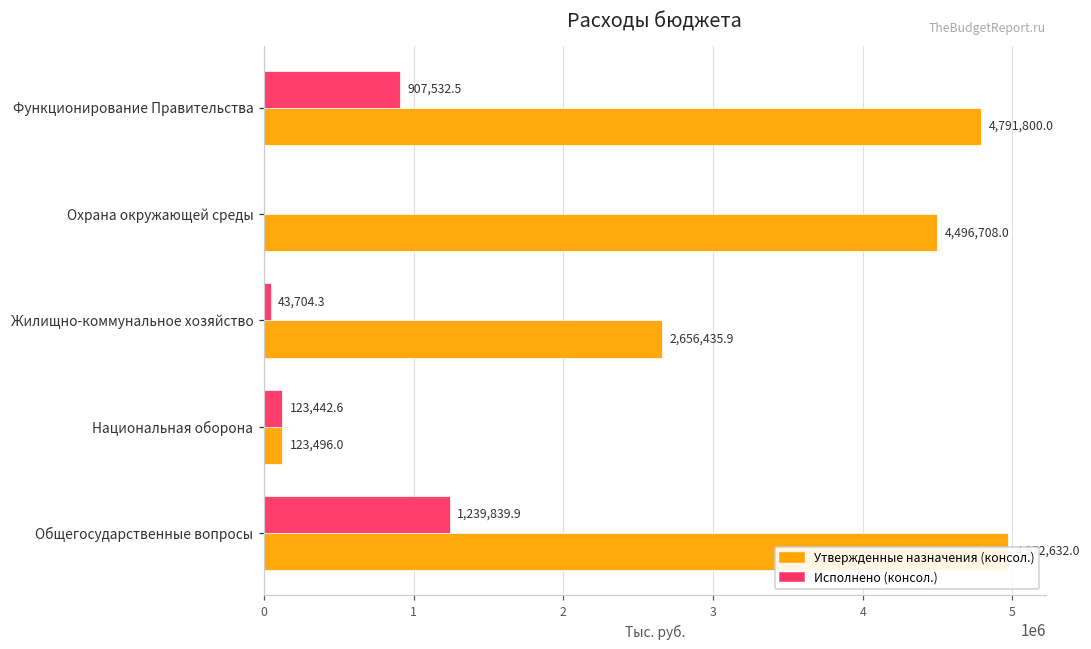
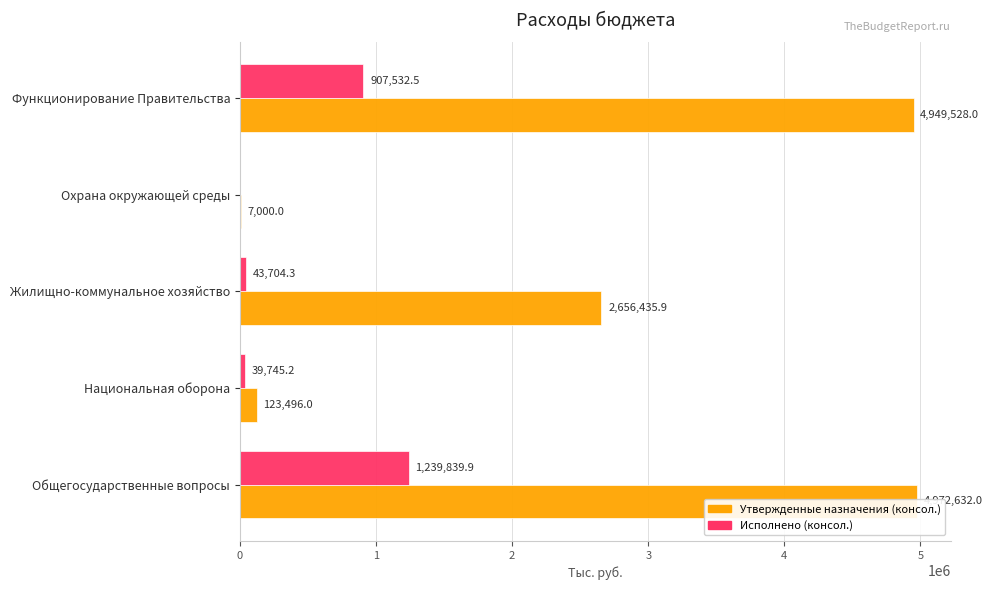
Утвержденные назначения (консол.), Функционирование Правительства: 4,791,800.0 -> 4,949,528.0
Утвержденные назначения (консол.), Охрана окружающей среды: 4,496,708.0 -> 7,000.0
Исполнено (консол.), Национальная оборона: 123,442.6 -> 39,745.2
